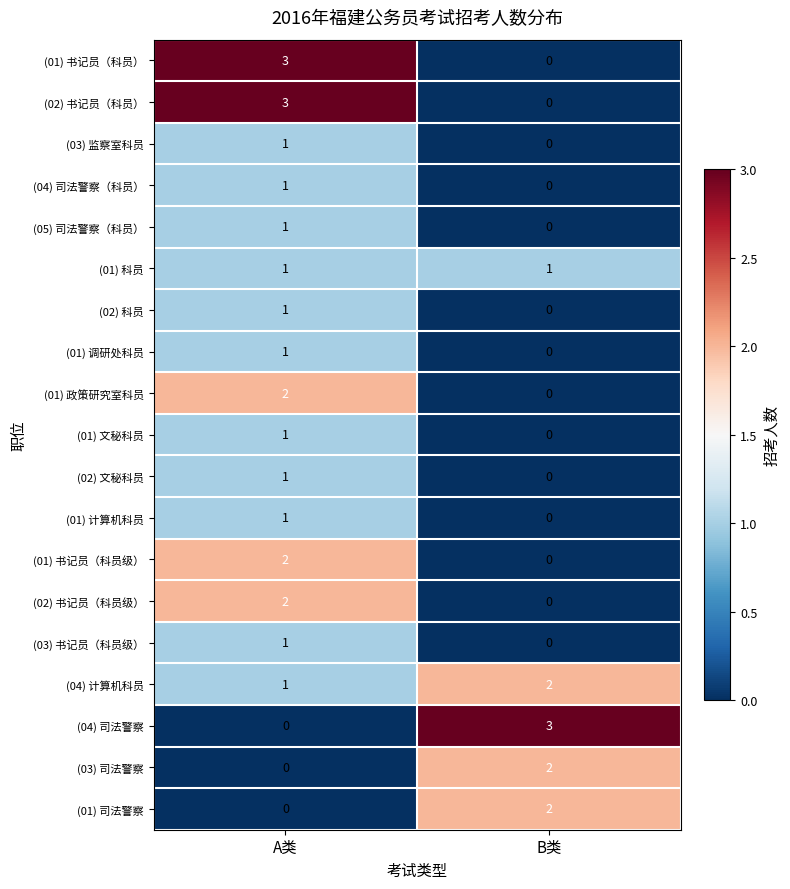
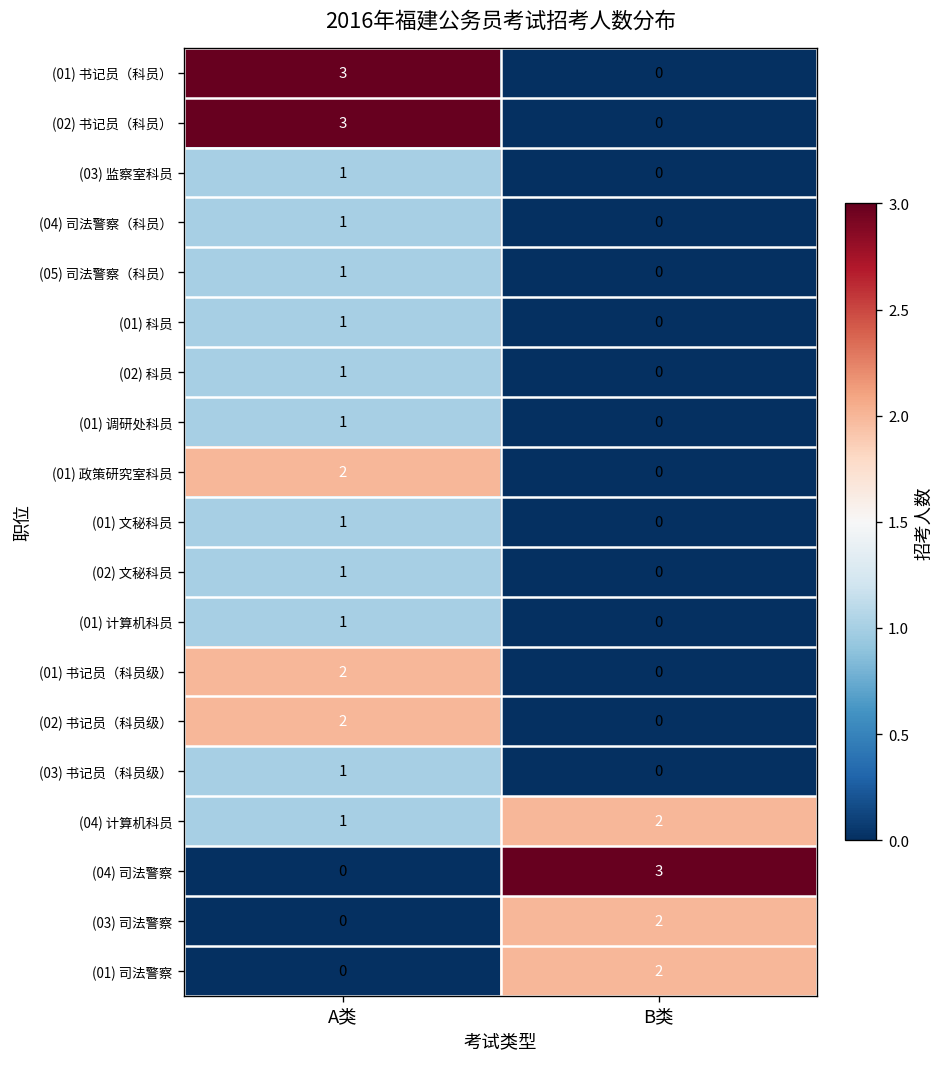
(01) 科员, B类: 1 -> 0
